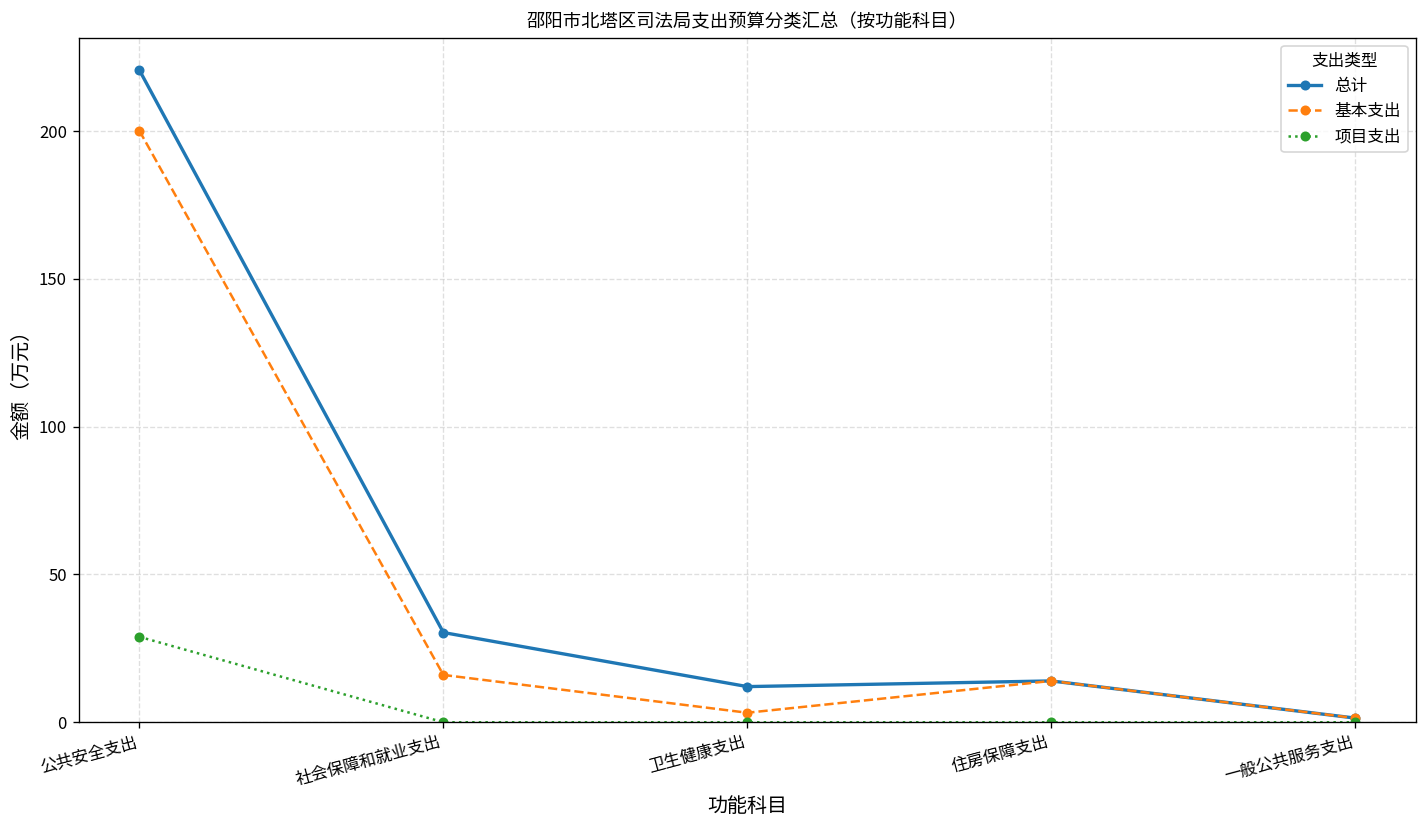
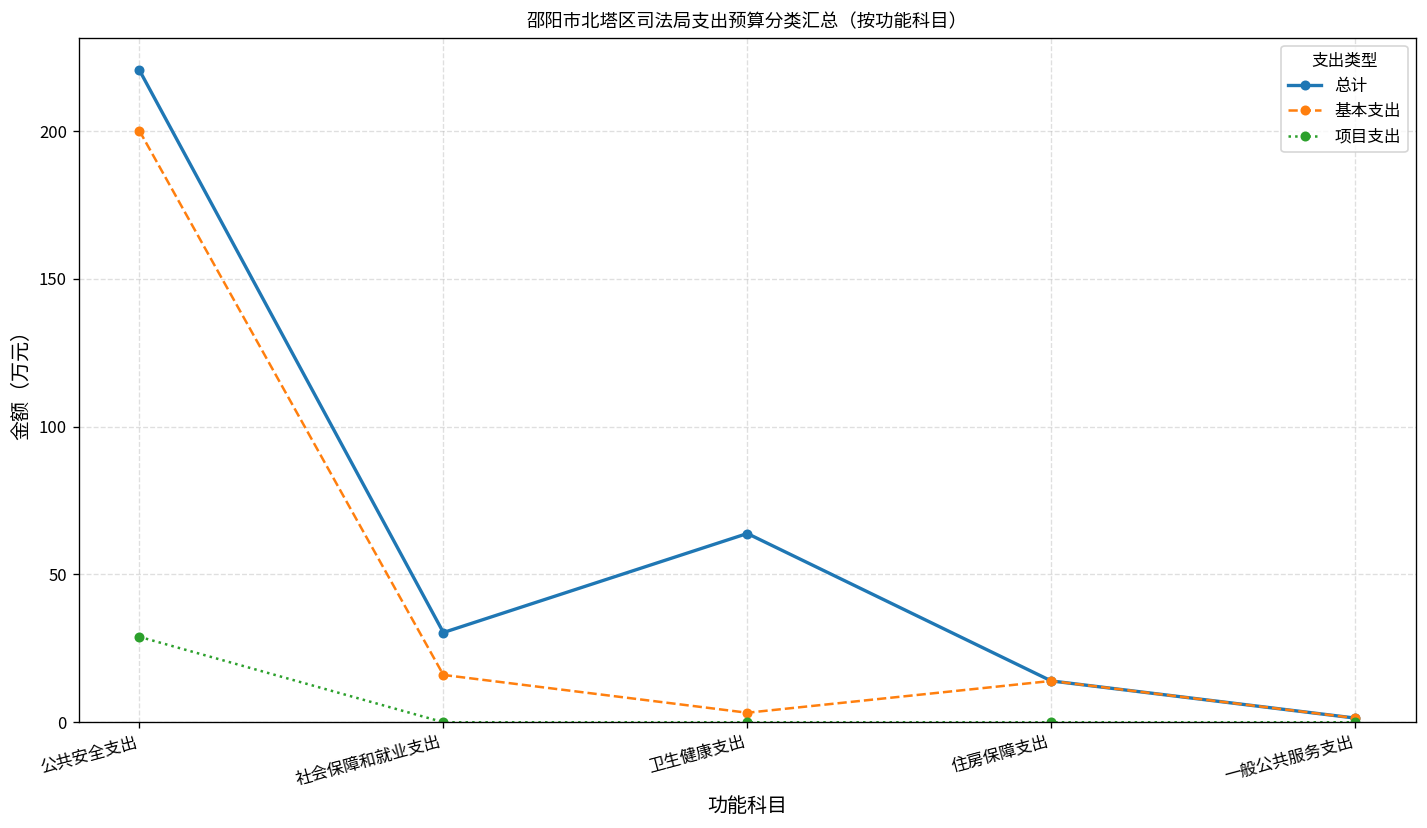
总计, 卫生健康支出: 12 -> 64
